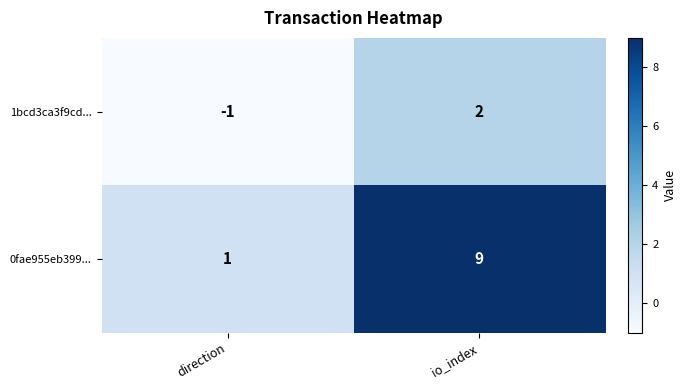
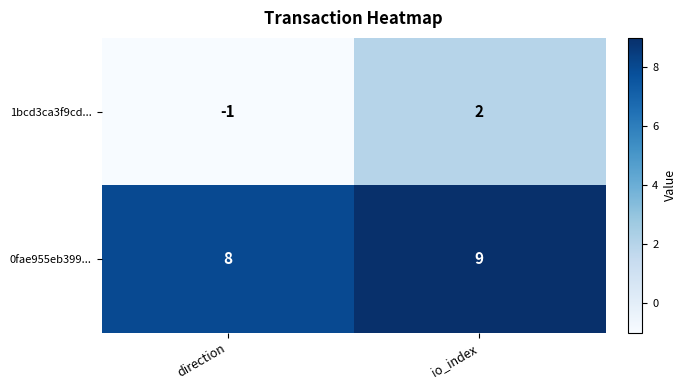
0fae955eb399..., direction: 1 -> 8
